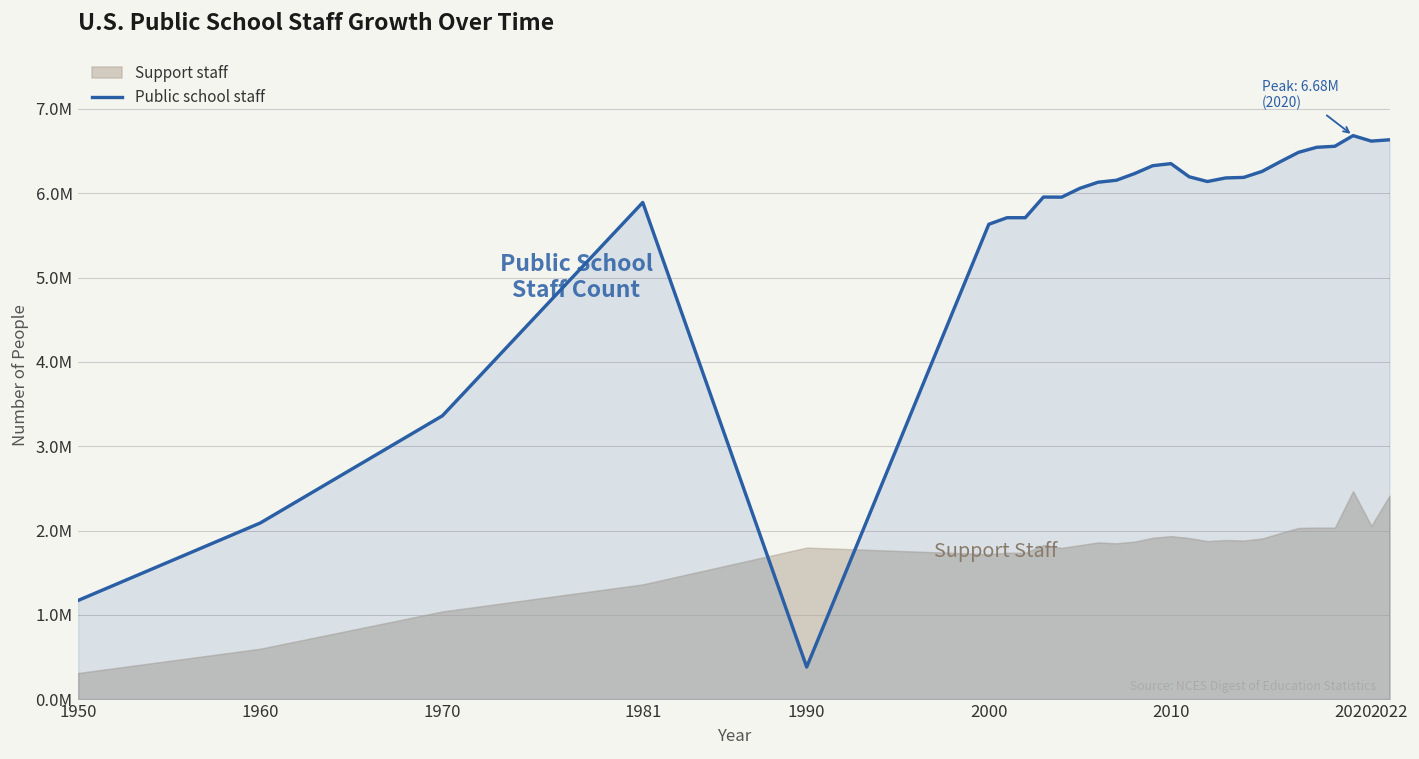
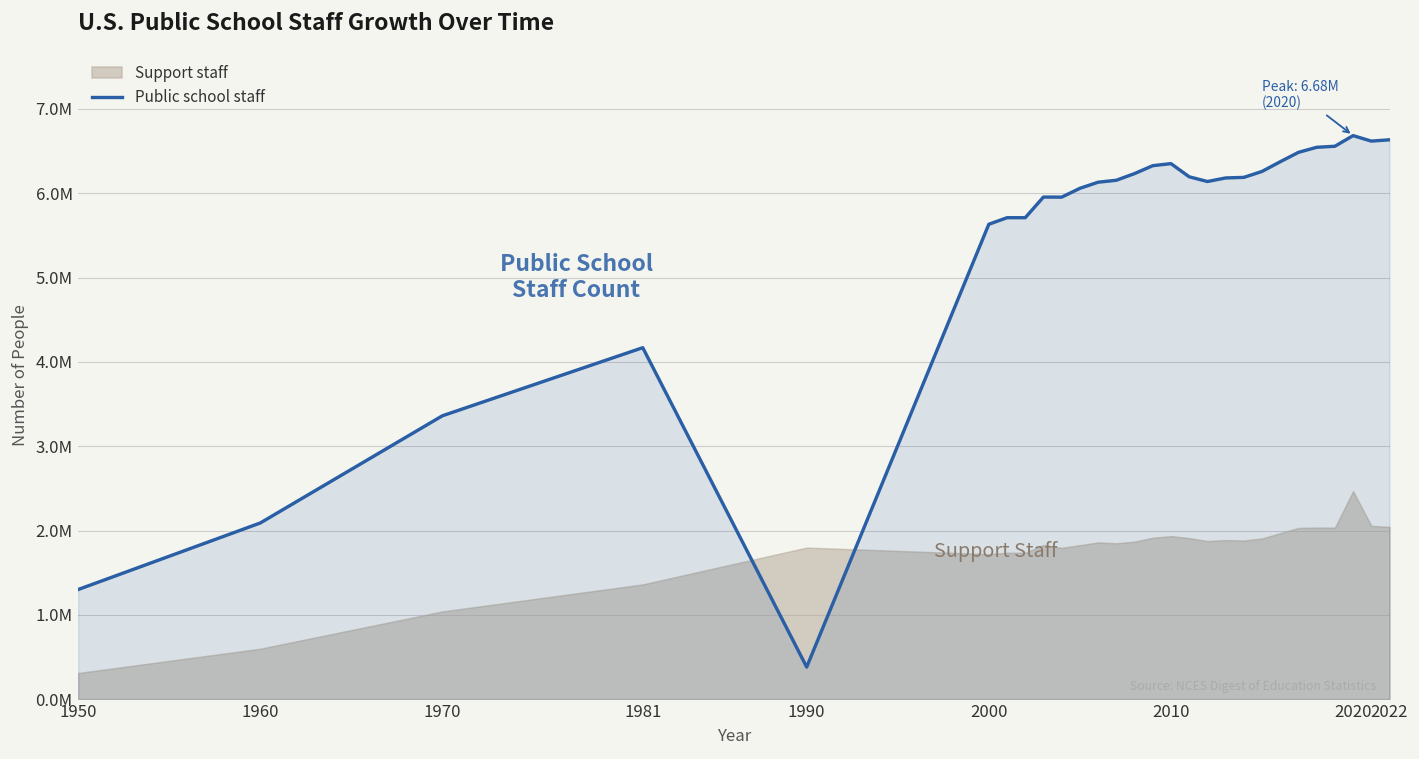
Public school staff, 1950: 1200000 -> 1300000
Public school staff, 1981: 5900000 -> 4200000
Support staff, 2022: 2400000 -> 2000000
